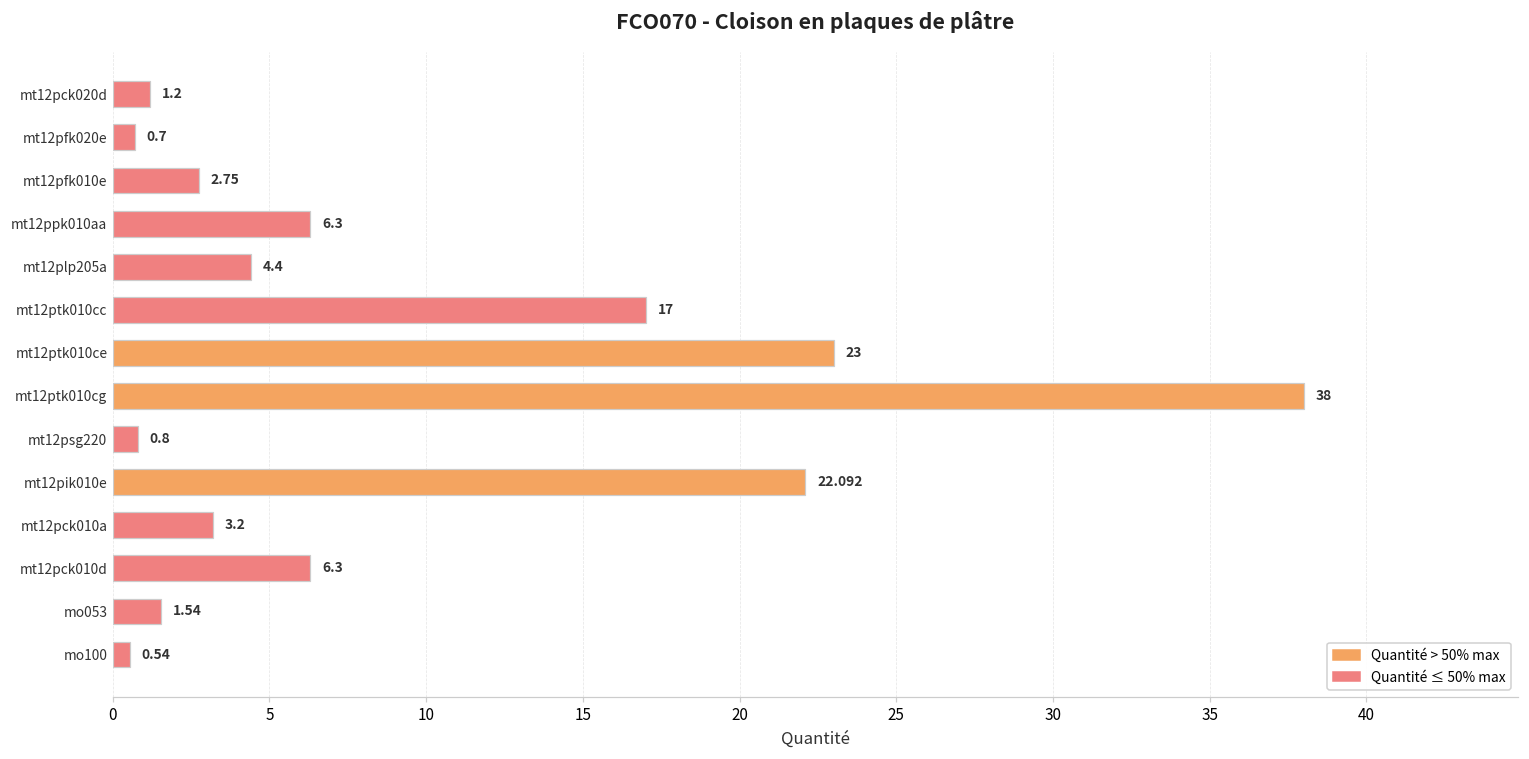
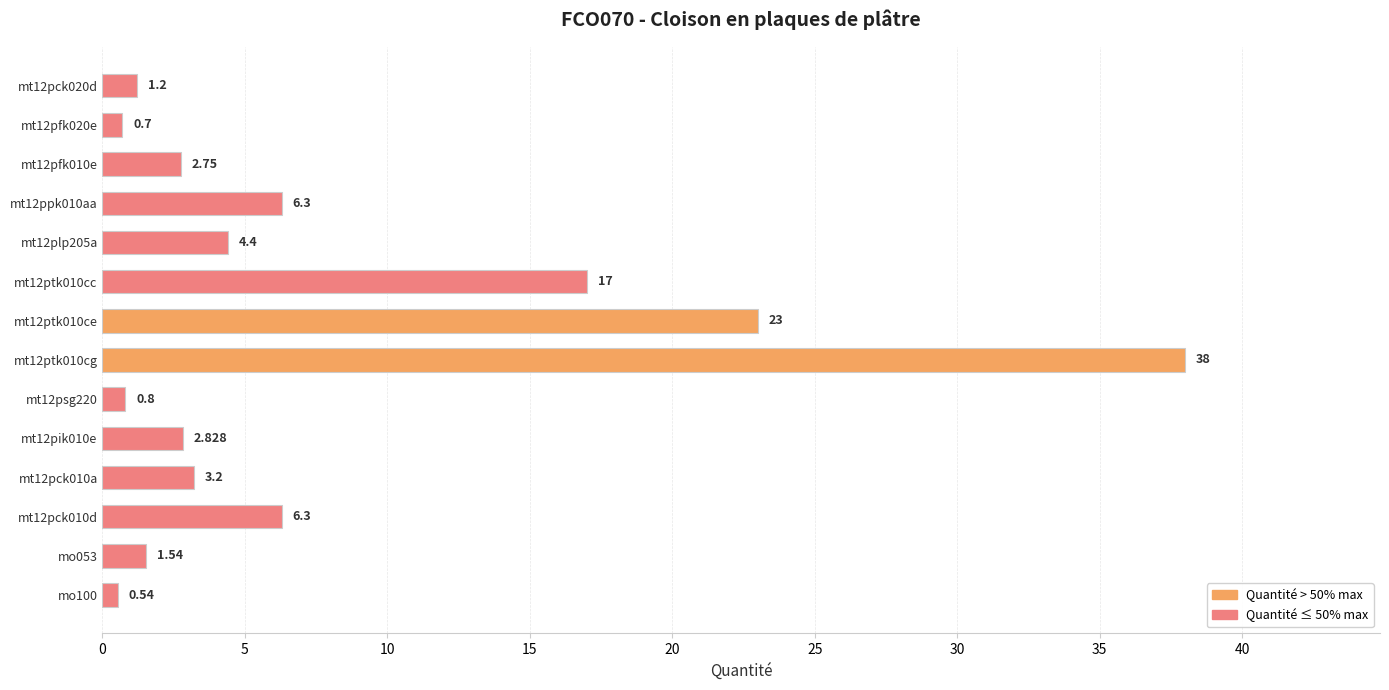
mt12pik010e: 22.092 -> 2.828
